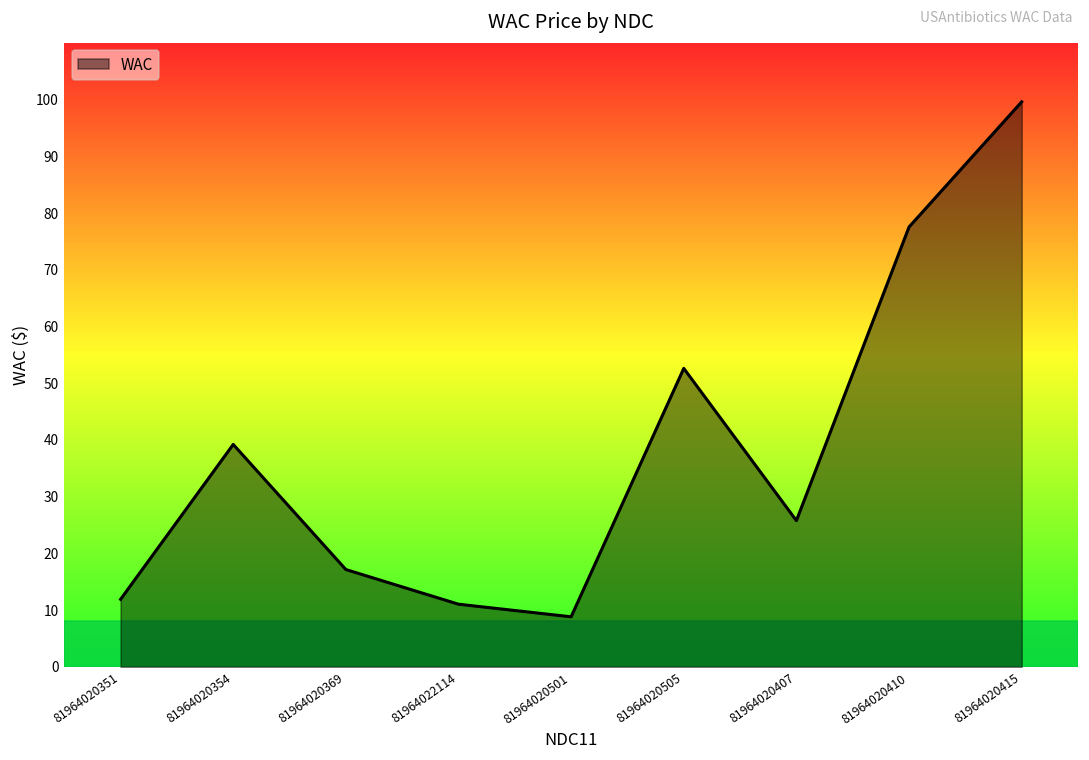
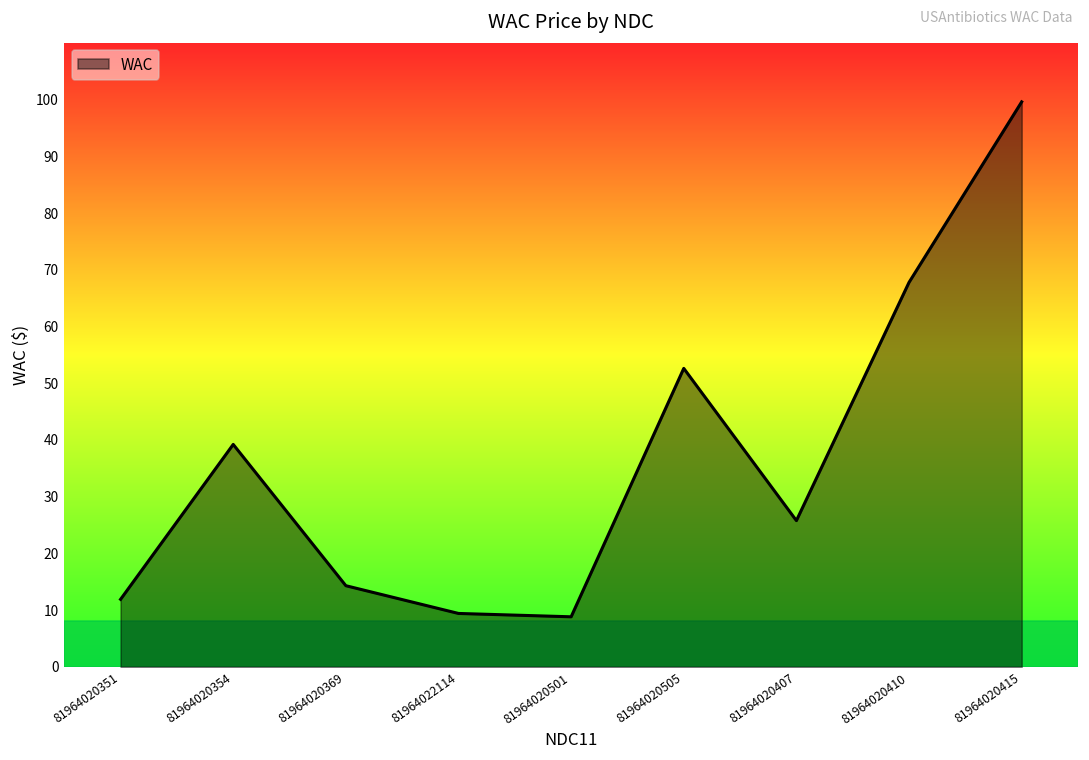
81964020369: 17 -> 14
81964022114: 11 -> 9
81964020410: 78 -> 68
